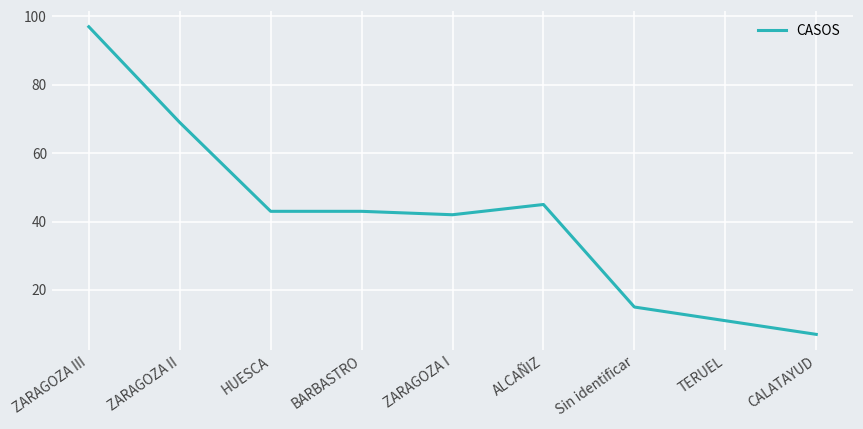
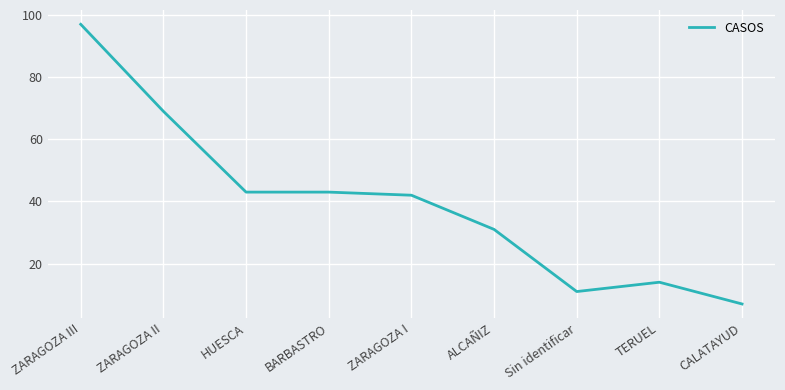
ALCAÑIZ: 45 -> 31
Sin identificar: 15 -> 11
TERUEL: 11 -> 14
